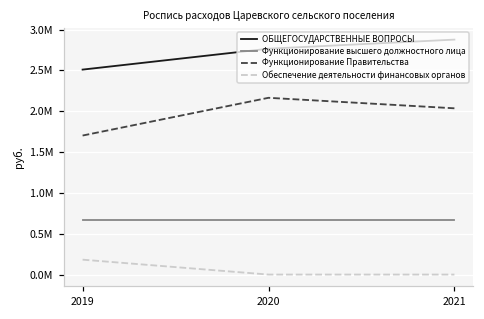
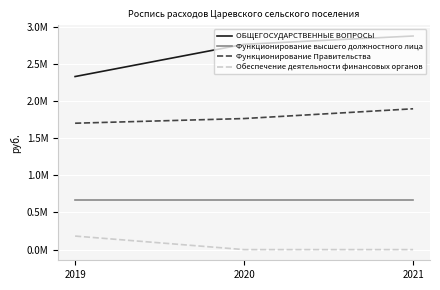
ОБЩЕГОСУДАРСТВЕННЫЕ ВОПРОСЫ, 2019: 2500000 -> 2300000
Функционирование Правительства, 2020: 2200000 -> 1800000
Функционирование Правительства, 2021: 2000000 -> 1900000
